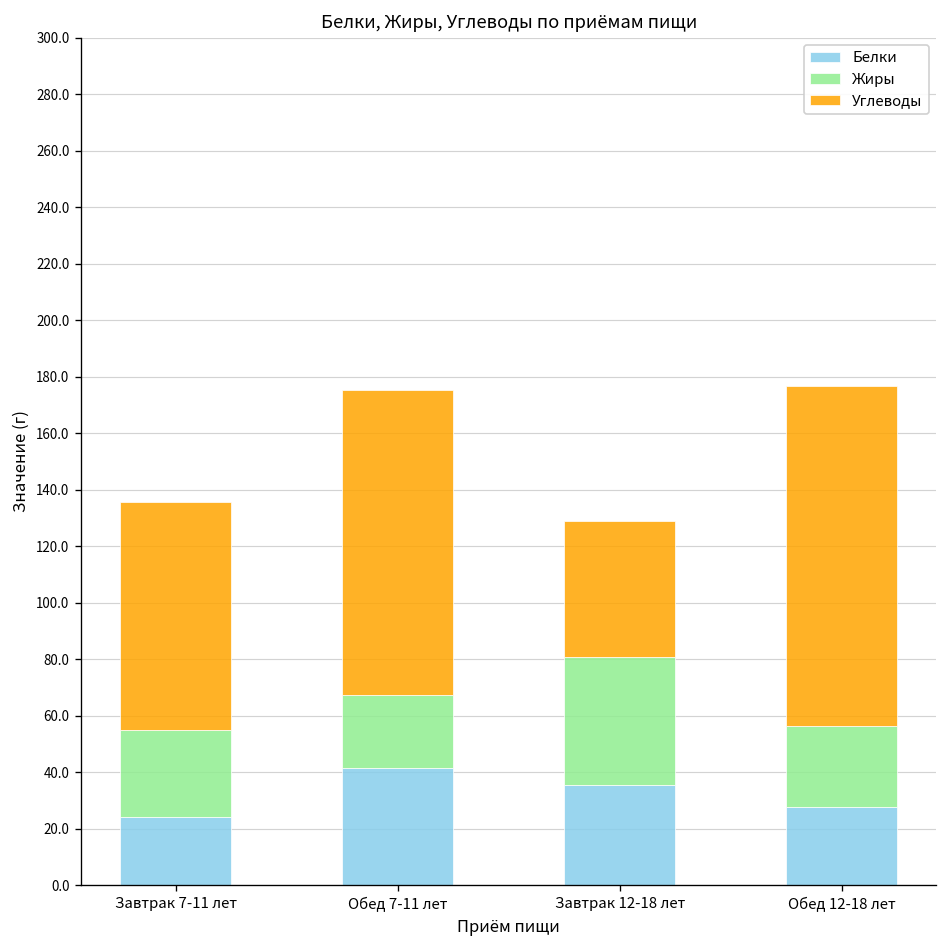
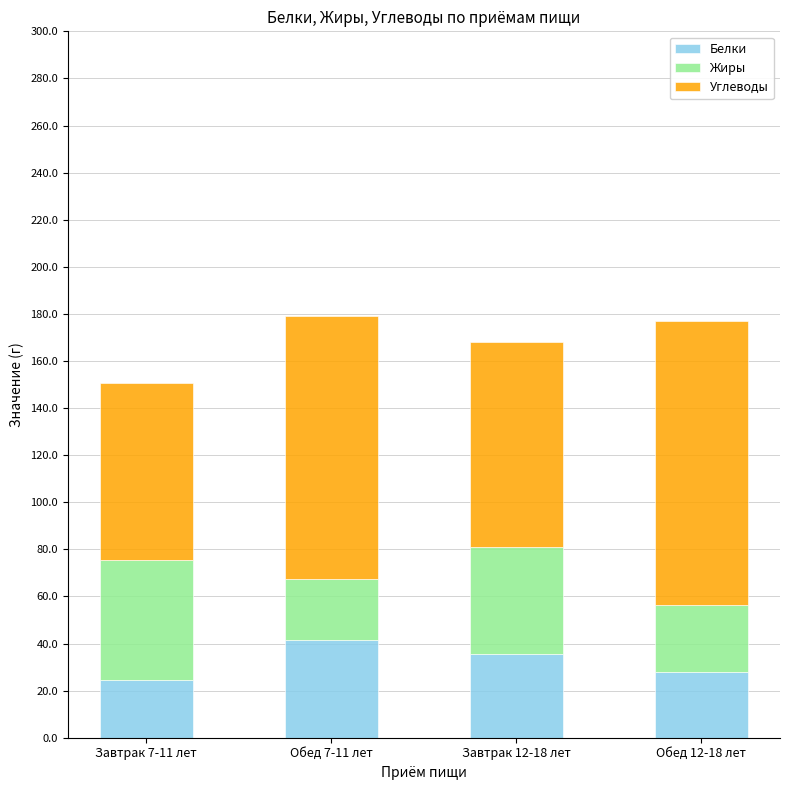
Жиры, Завтрак 7-11 лет: 30 -> 51
Углеводы, Завтрак 7-11 лет: 81 -> 75
Углеводы, Обед 7-11 лет: 108 -> 111
Углеводы, Завтрак 12-18 лет: 48 -> 87
